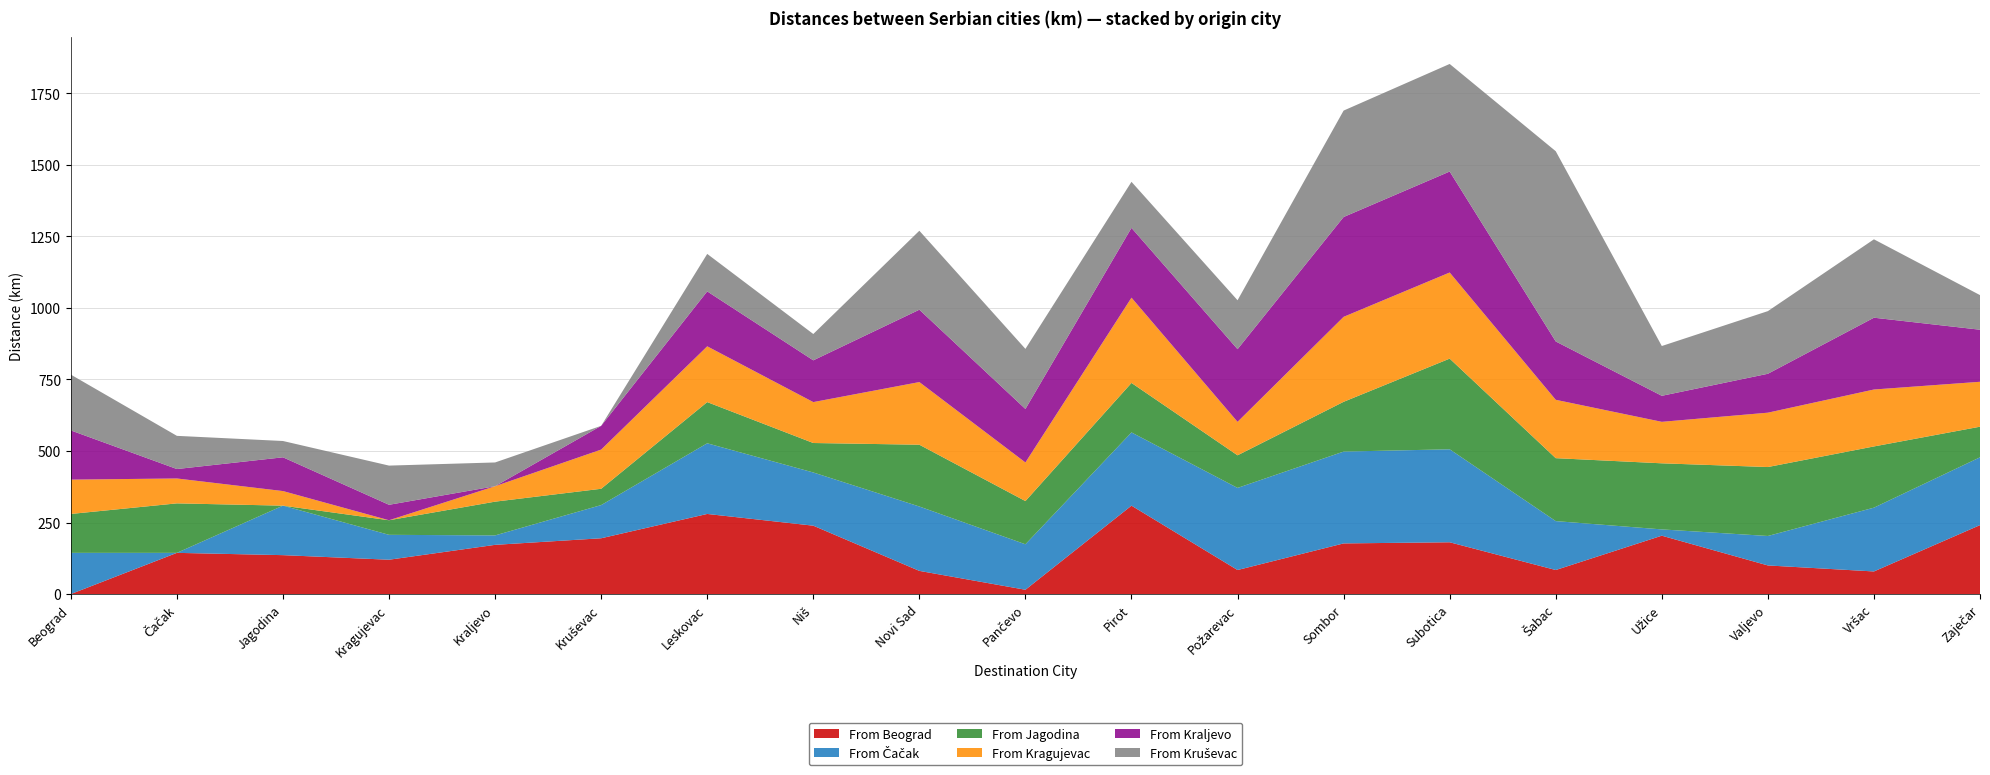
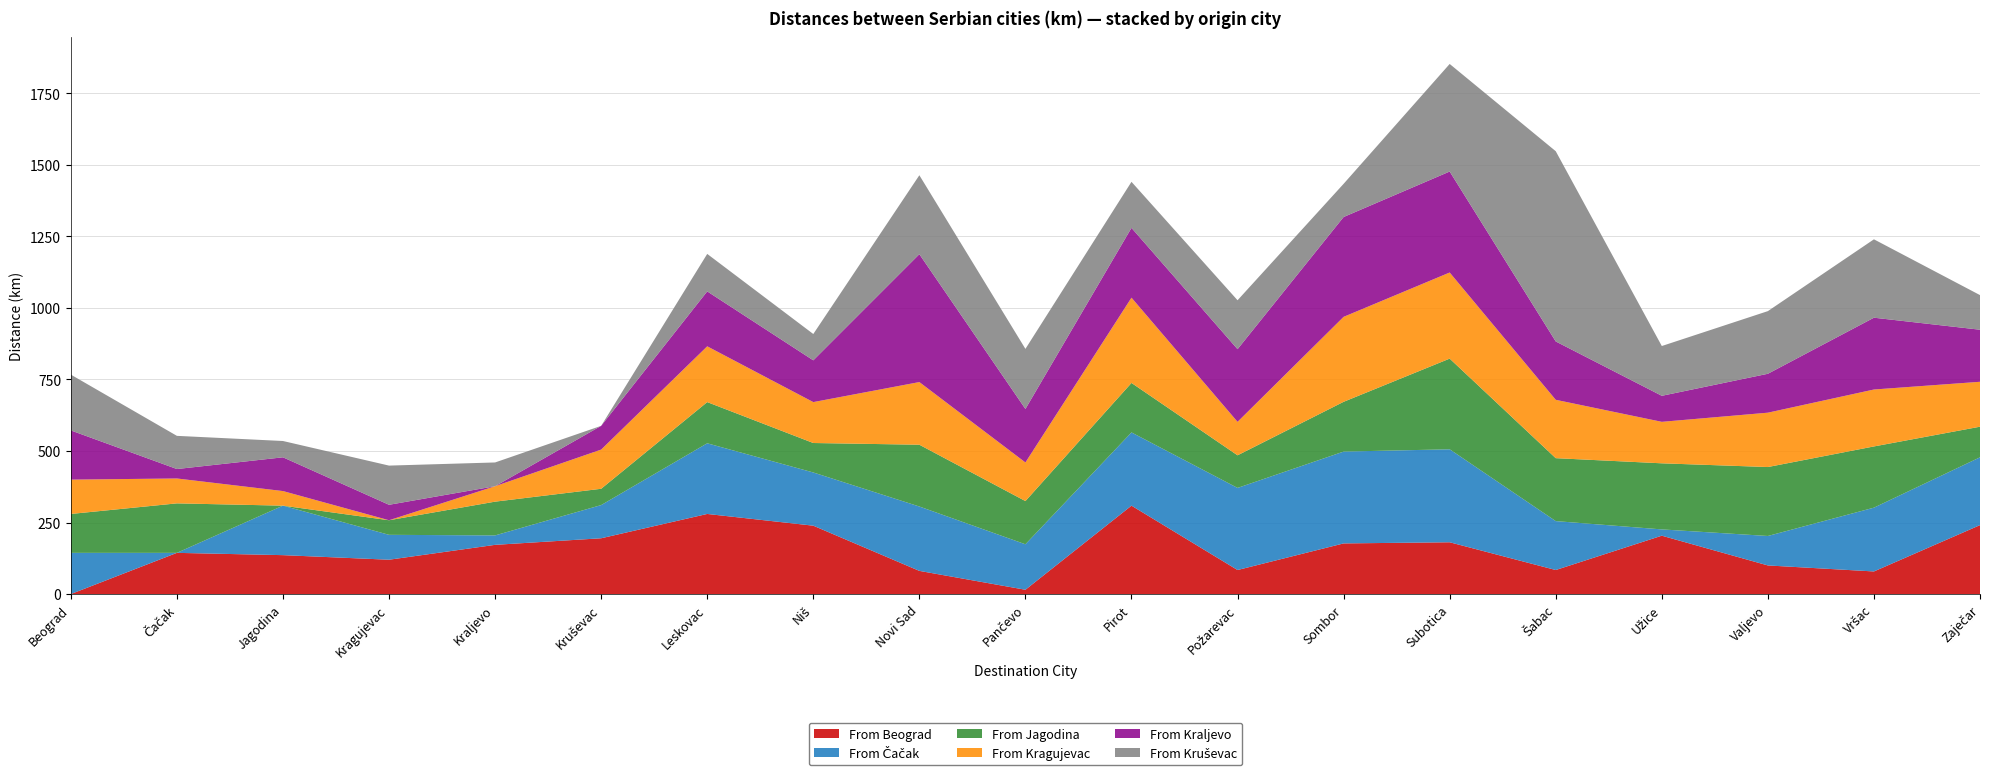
From Kraljevo, Novi Sad: 250 -> 450
From Kruševac, Sombor: 370 -> 120
